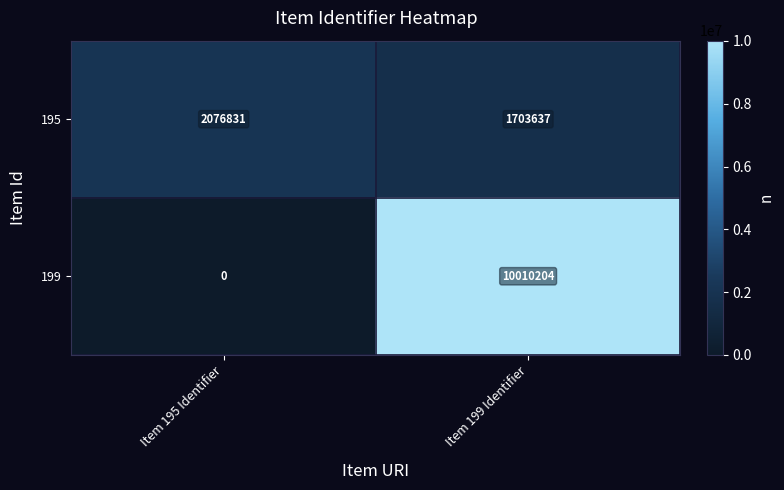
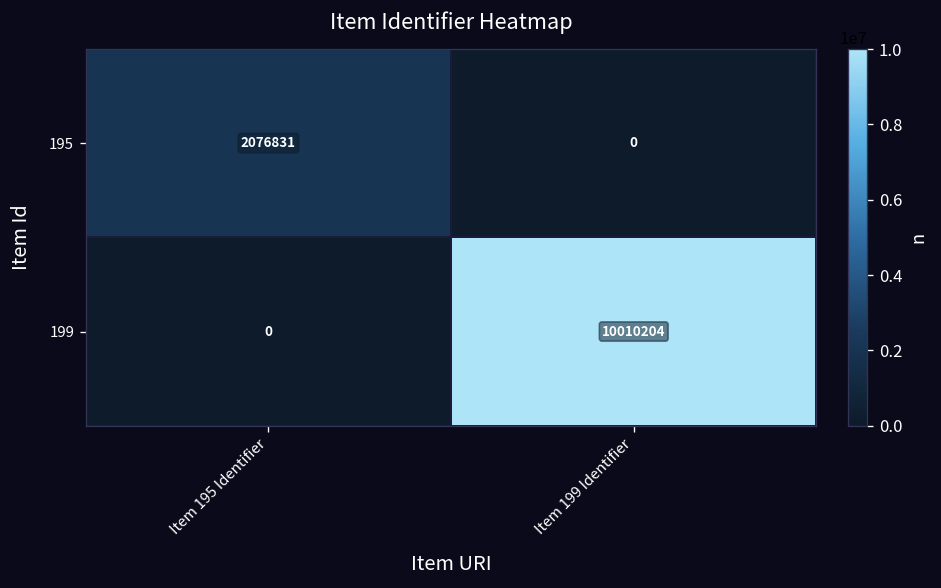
195, Item 199 Identifier: 1703637 -> 0
